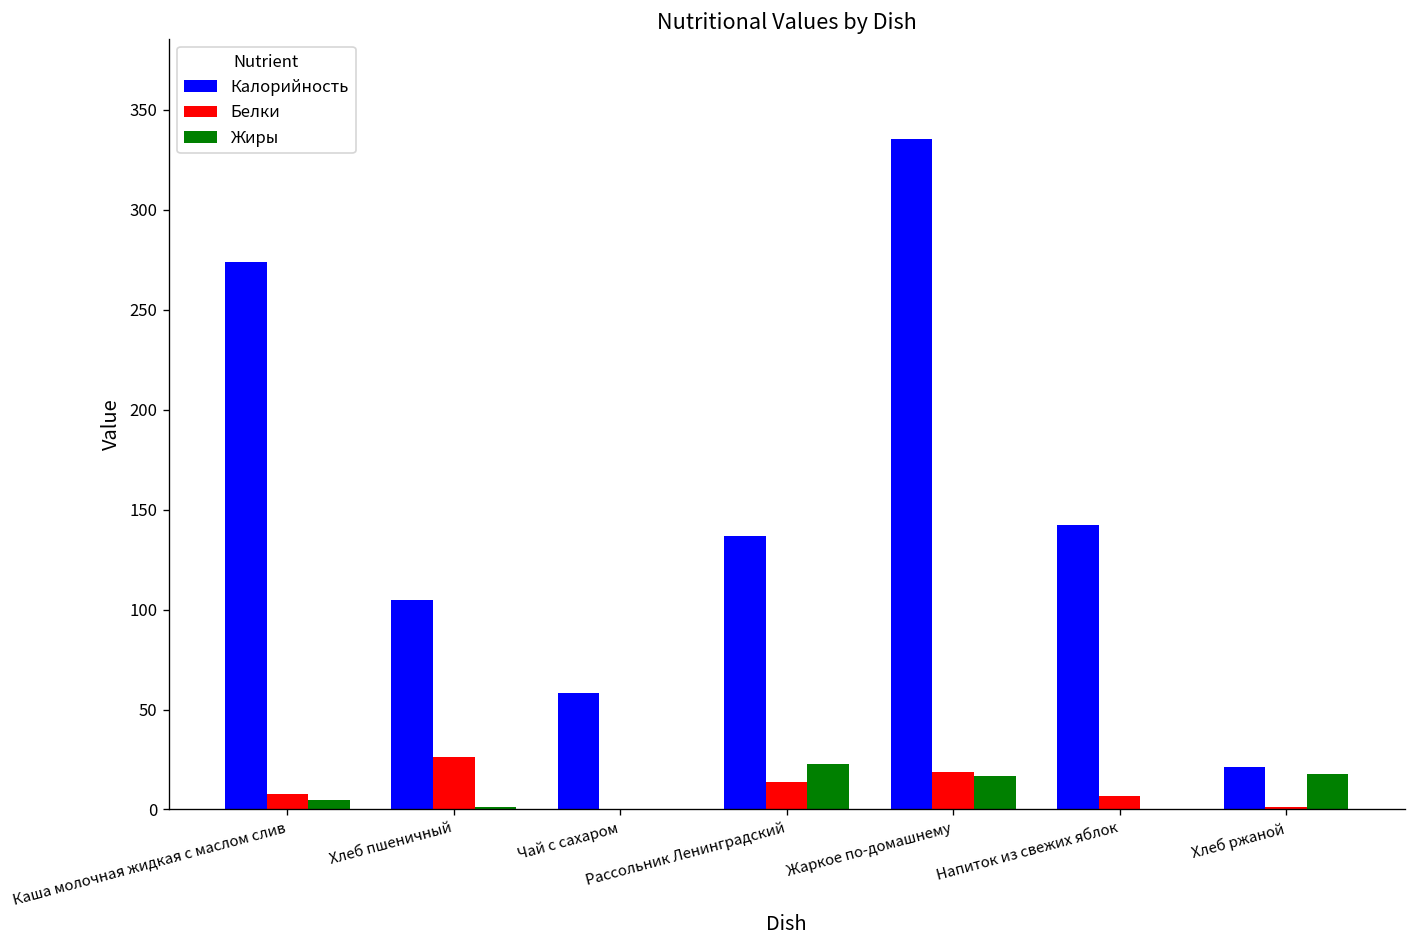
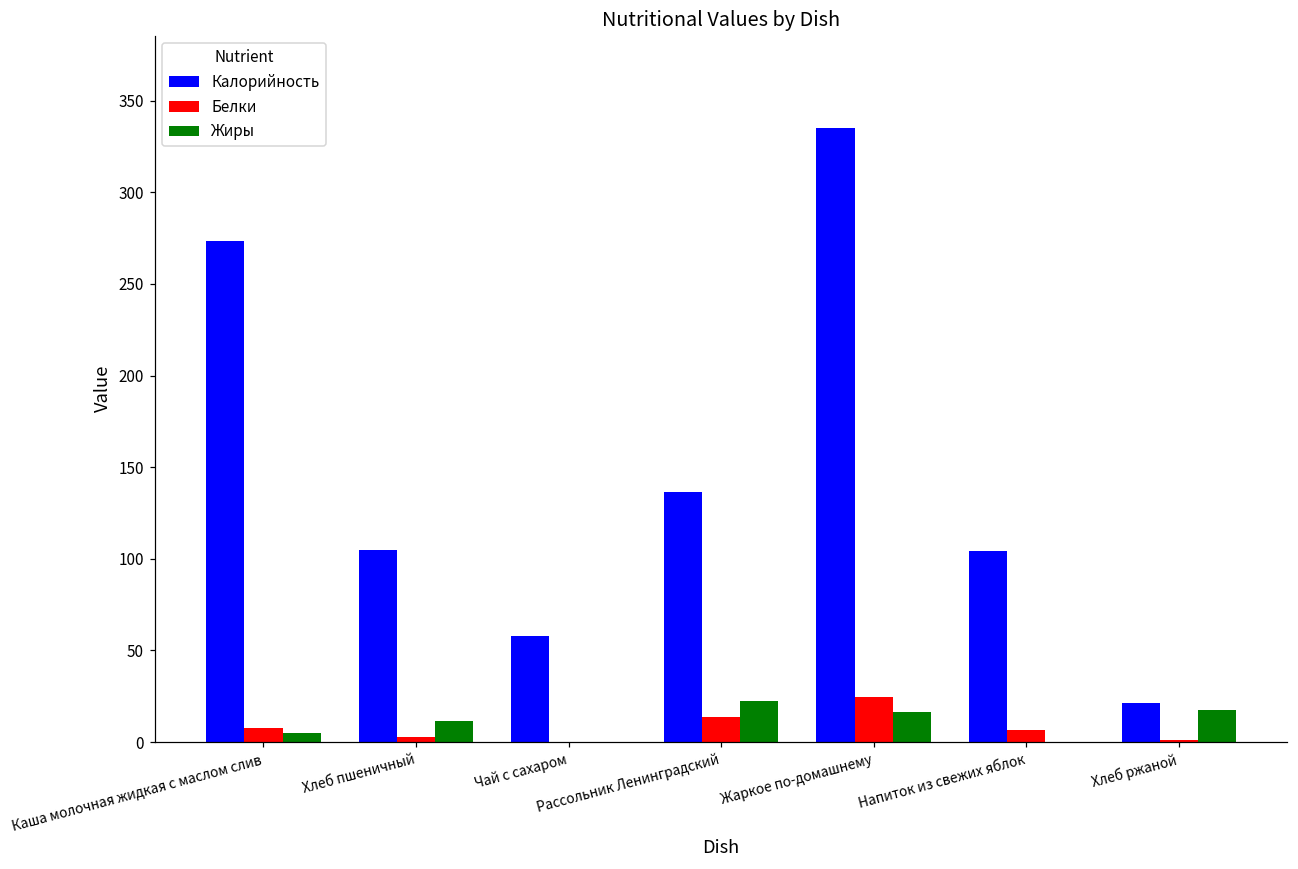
Белки, Хлеб пшеничный: 26 -> 3
Жиры, Хлеб пшеничный: 1 -> 11
Белки, Жаркое по-домашнему: 19 -> 24
Калорийность, Напиток из свежих яблок: 142 -> 104
